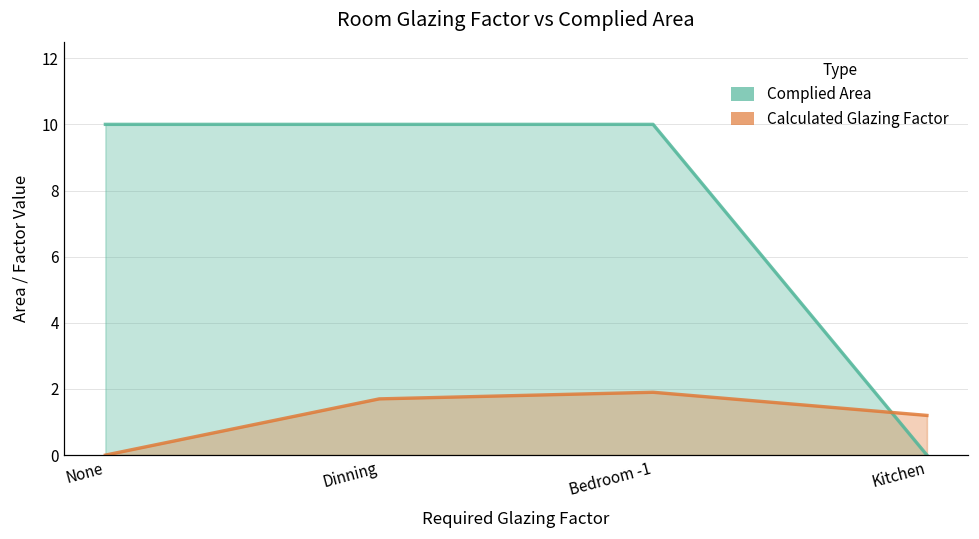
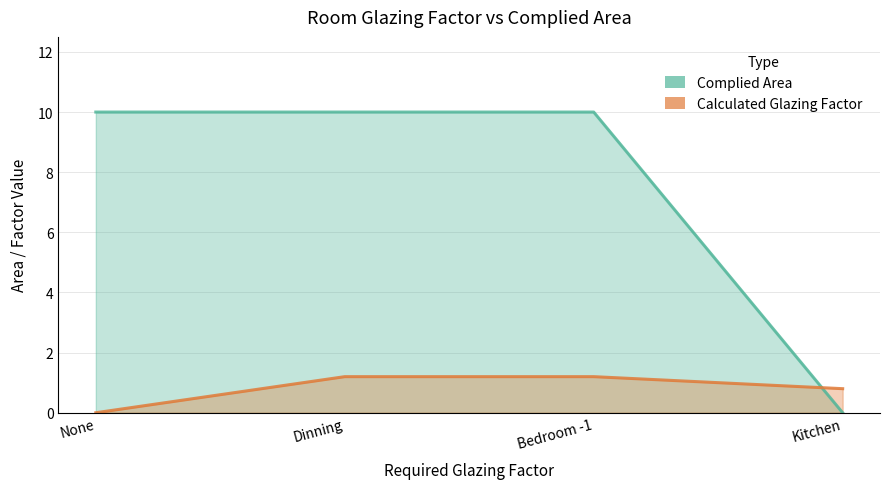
Calculated Glazing Factor, Dinning: 1.7 -> 1.2
Calculated Glazing Factor, Bedroom -1: 1.9 -> 1.2
Calculated Glazing Factor, Kitchen: 1.2 -> 0.8
